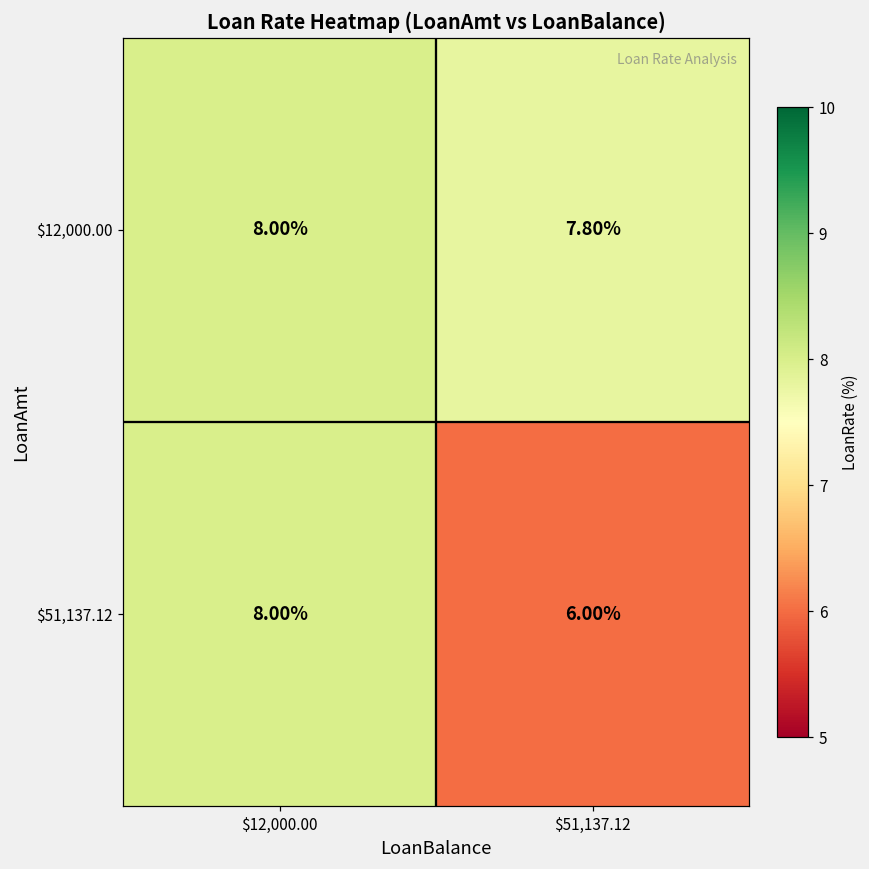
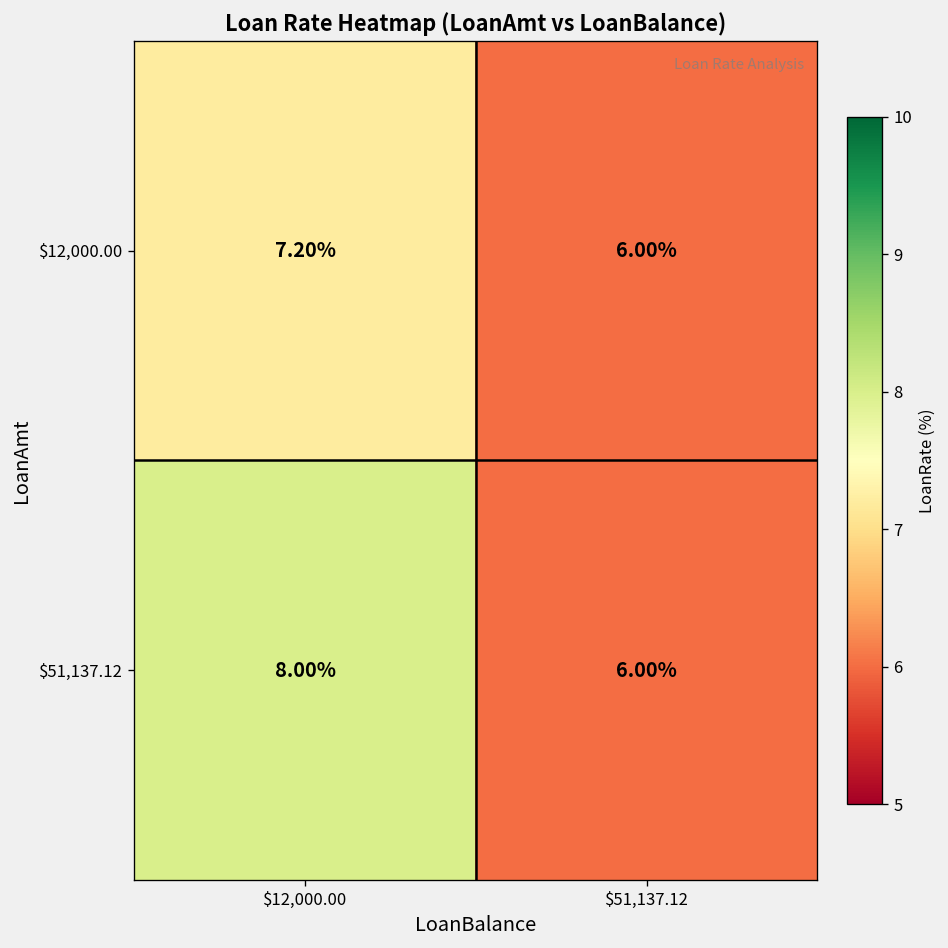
$12,000.00, $12,000.00: 8.00% -> 7.20%
$12,000.00, $51,137.12: 7.80% -> 6.00%
